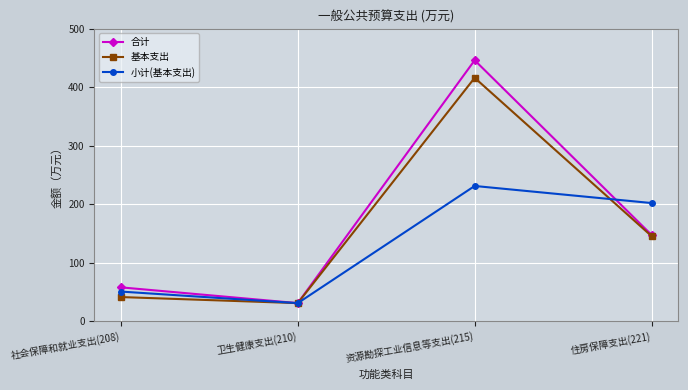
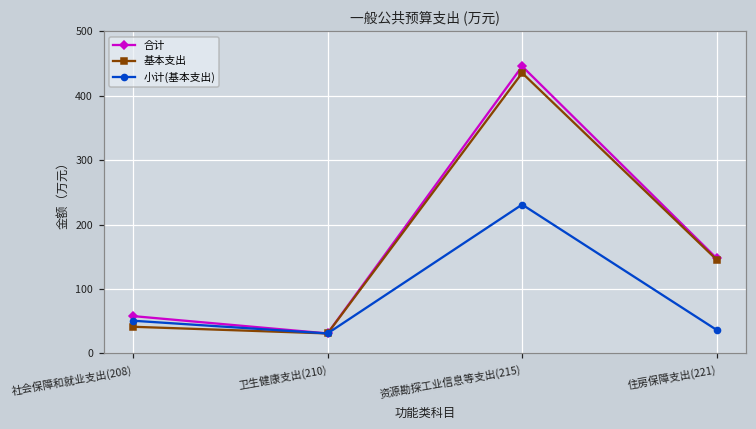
基本支出, 资源勘探工业信息等支出(215): 420 -> 440
小计(基本支出), 住房保障支出(221): 200 -> 40
